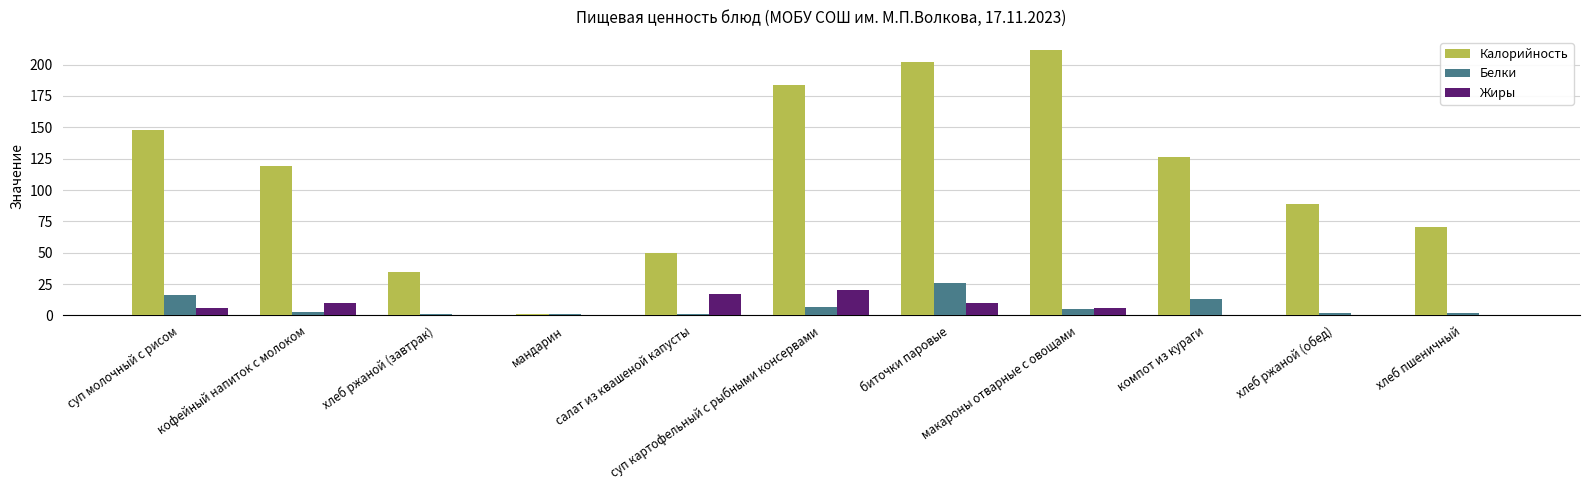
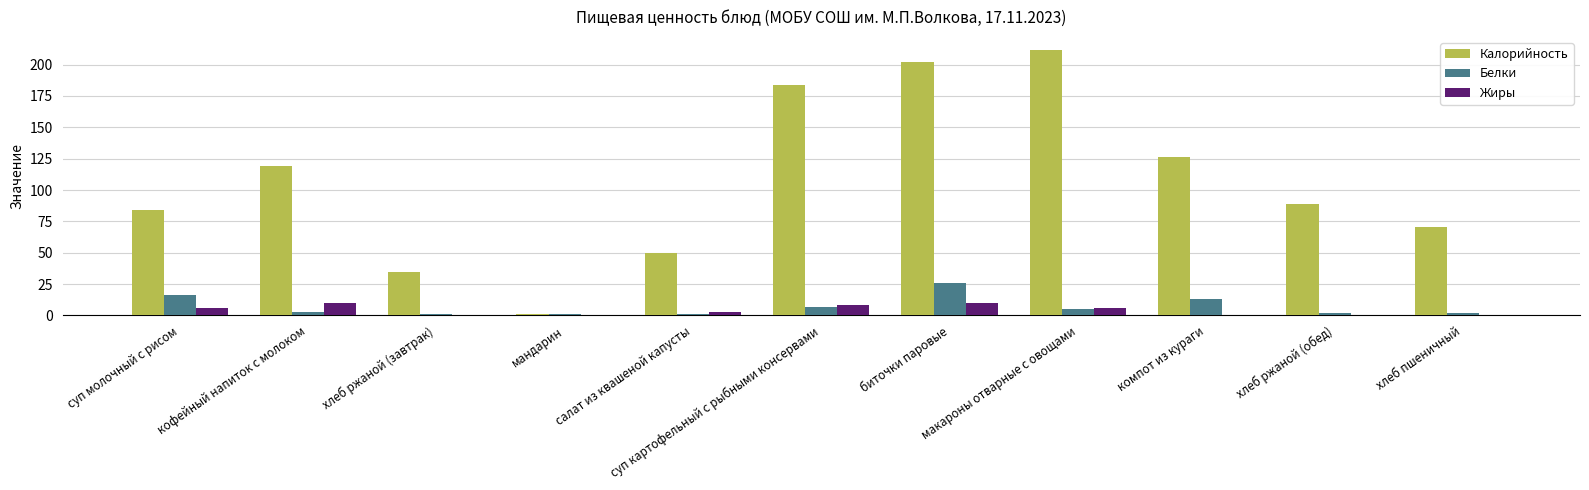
Калорийность, суп молочный с рисом: 148 -> 84
Жиры, салат из квашеной капусты: 17 -> 3
Жиры, суп картофельный с рыбными консервами: 20 -> 8
